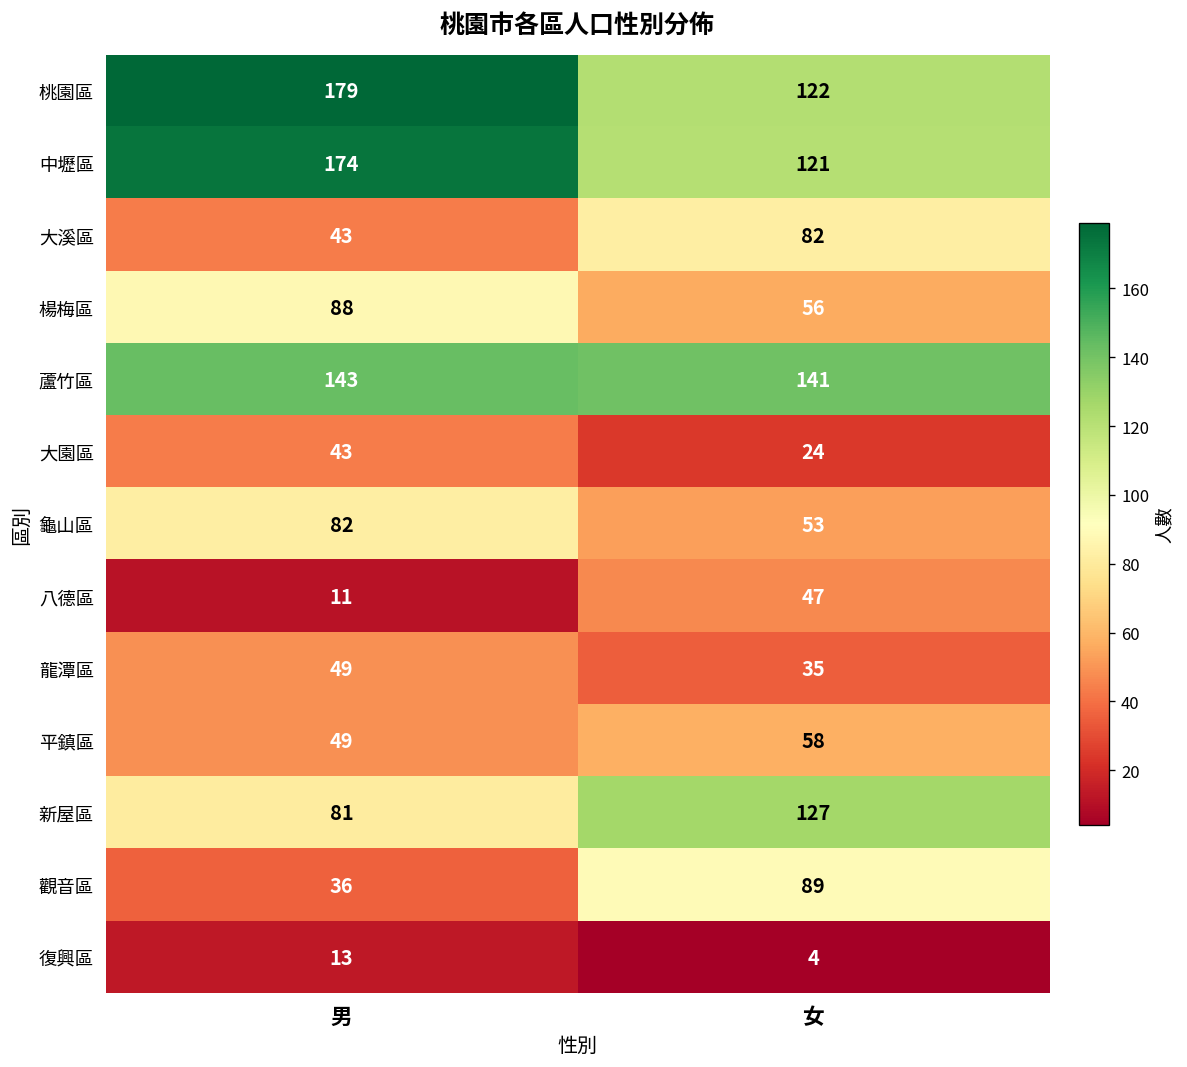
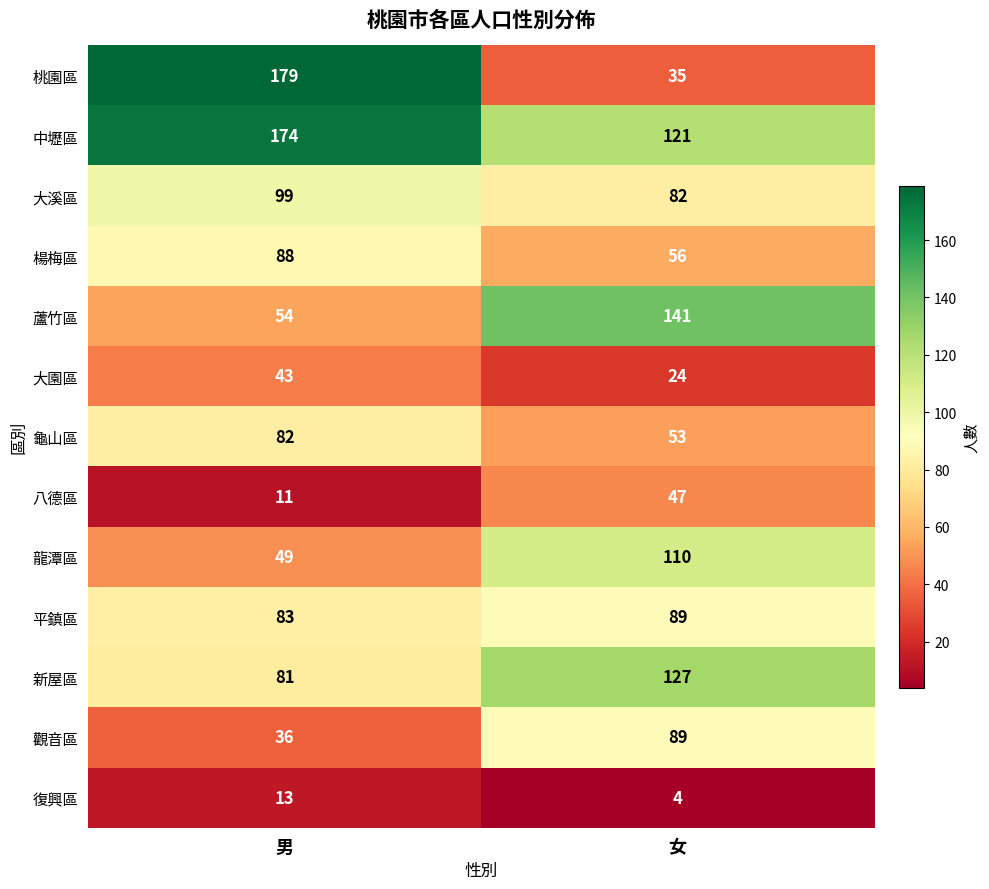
桃園區, 女: 122 -> 35
大溪區, 男: 43 -> 99
蘆竹區, 男: 143 -> 54
龍潭區, 女: 35 -> 110
平鎮區, 男: 49 -> 83
平鎮區, 女: 58 -> 89
